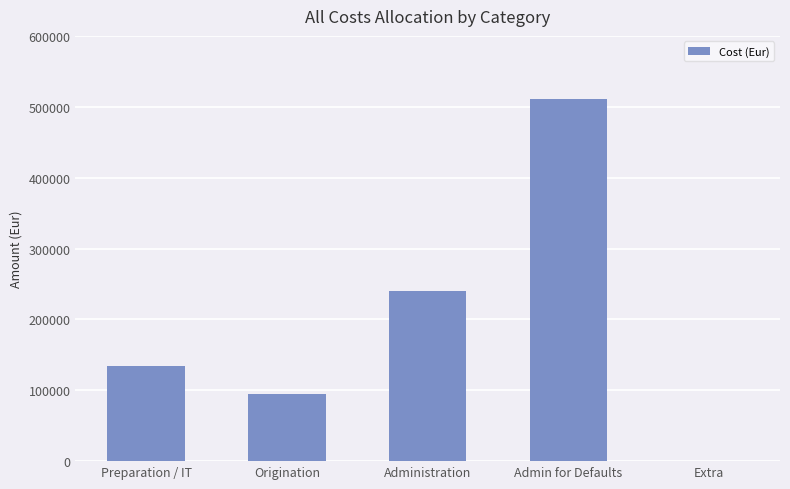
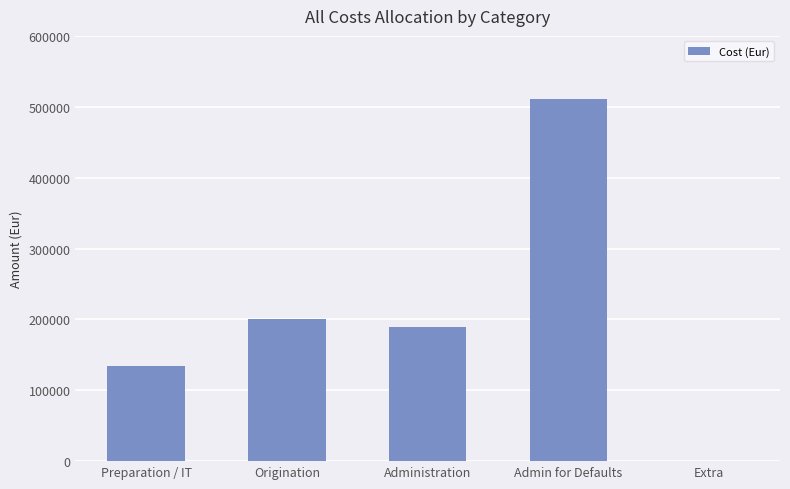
Origination: 90000 -> 200000
Administration: 240000 -> 190000
